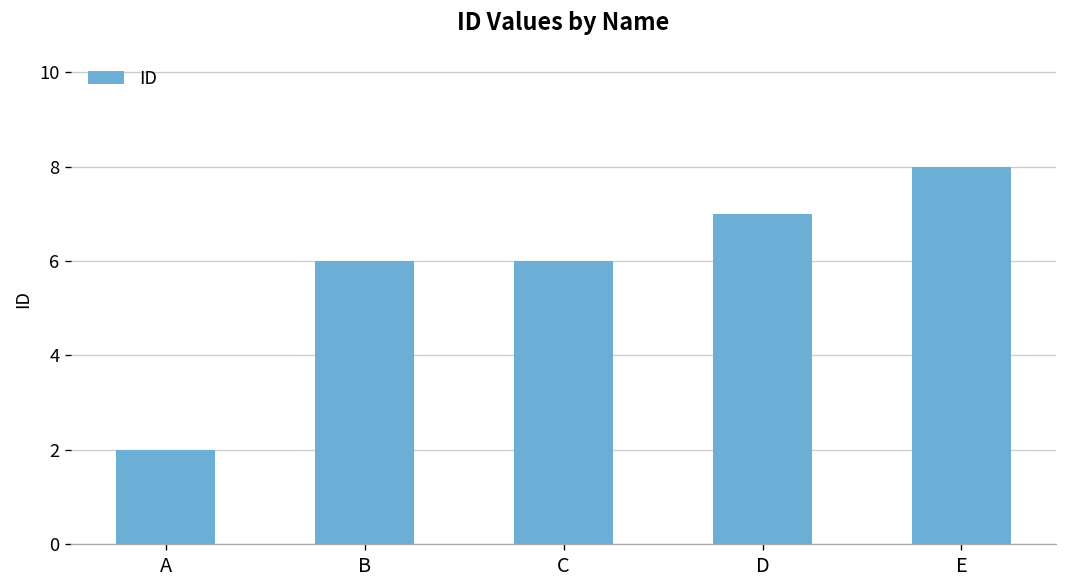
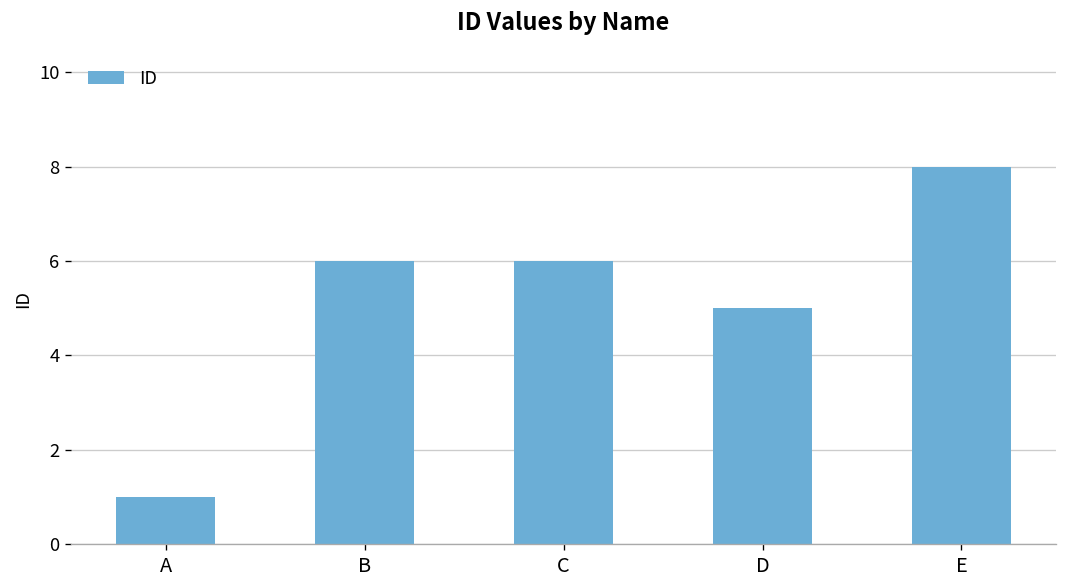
A: 2 -> 1
D: 7 -> 5
